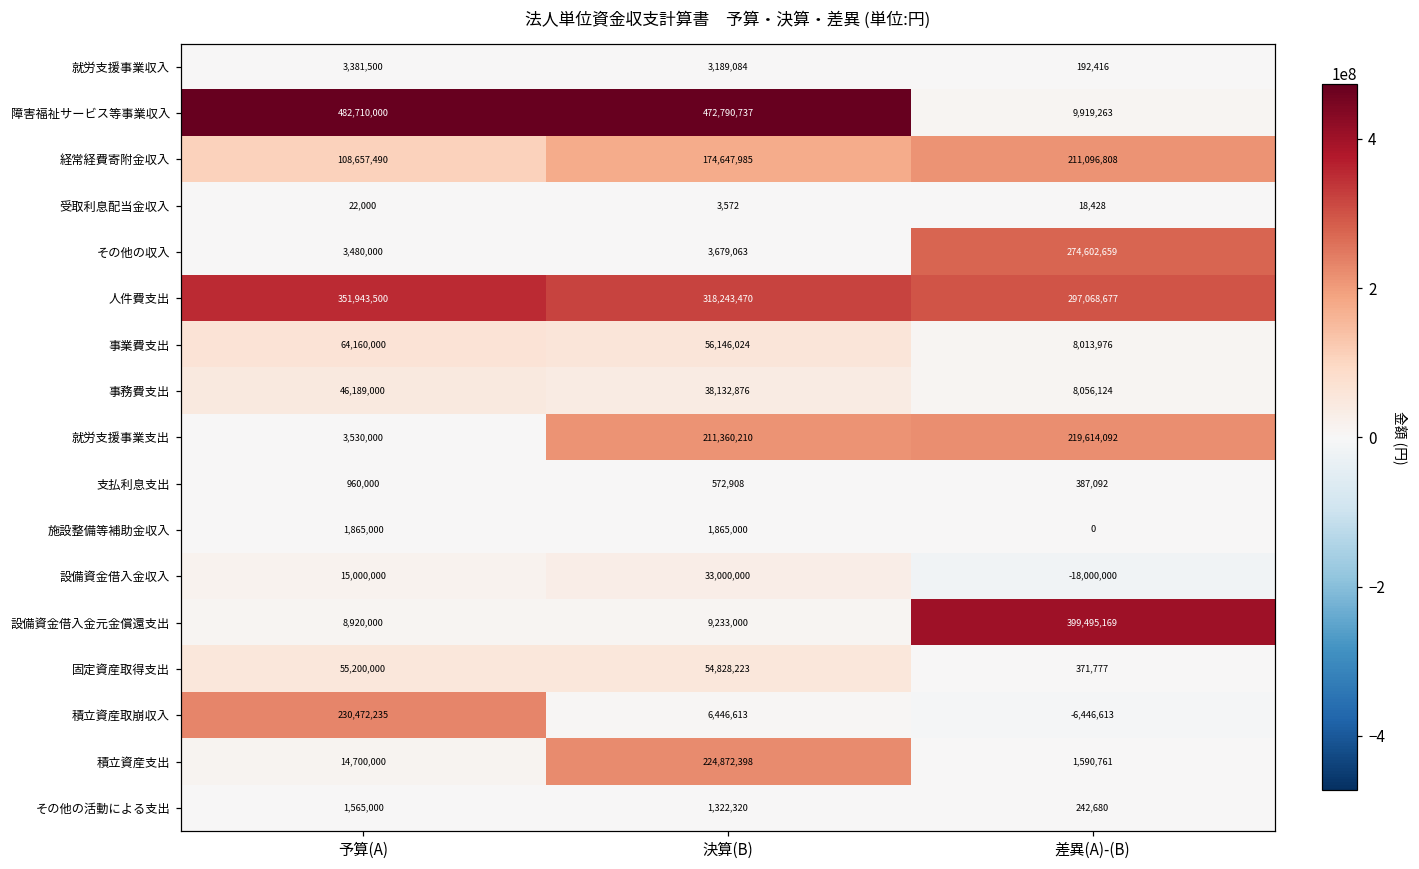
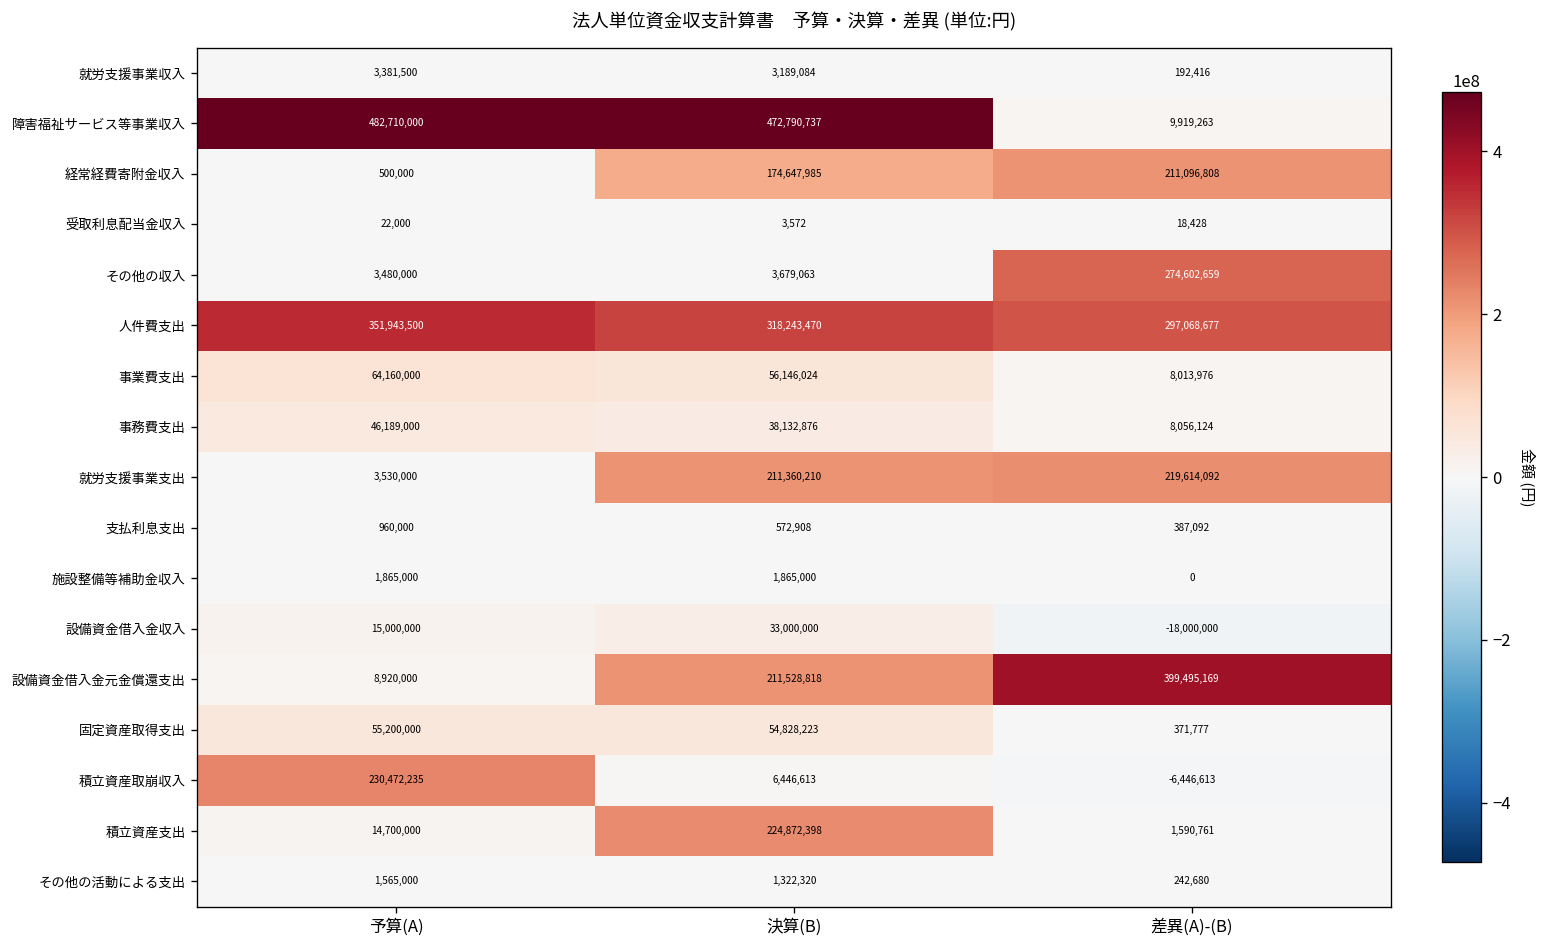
経常経費寄附金収入, 予算(A): 108,657,490 -> 500,000
設備資金借入金元金償還支出, 決算(B): 9,233,000 -> 211,528,818
